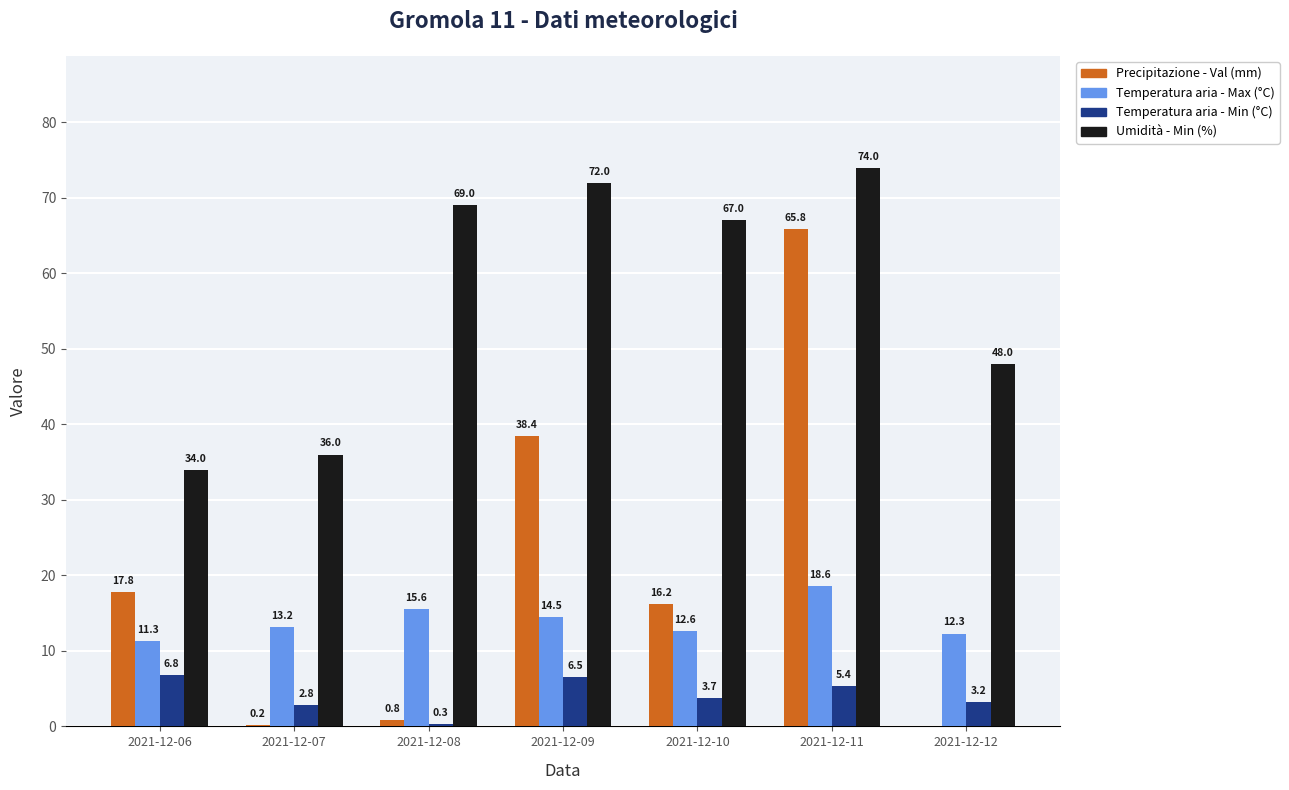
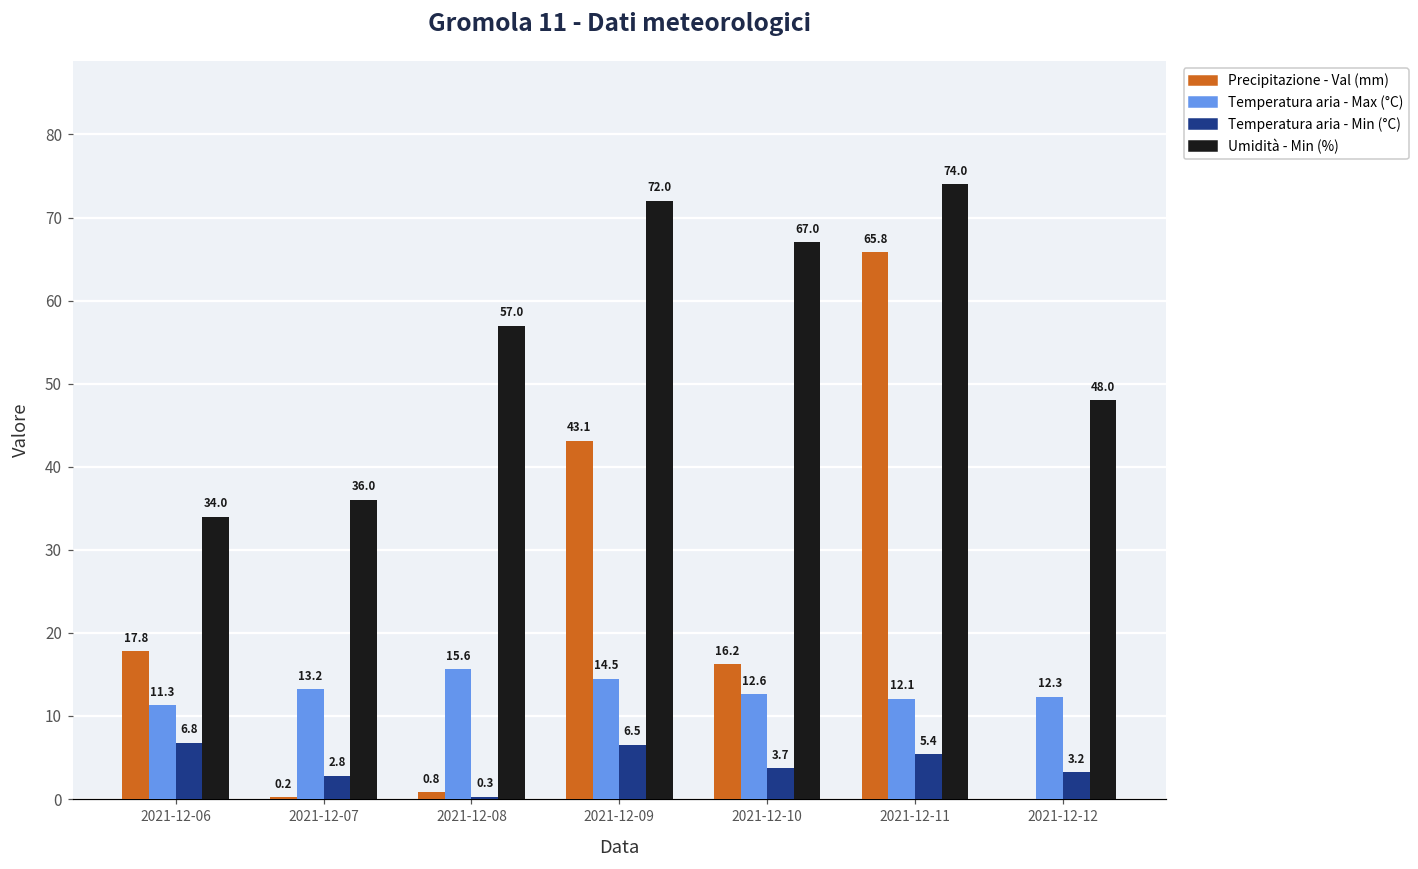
Umidità - Min (%), 2021-12-08: 69.0 -> 57.0
Precipitazione - Val (mm), 2021-12-09: 38.4 -> 43.1
Temperatura aria - Max (°C), 2021-12-11: 18.6 -> 12.1
